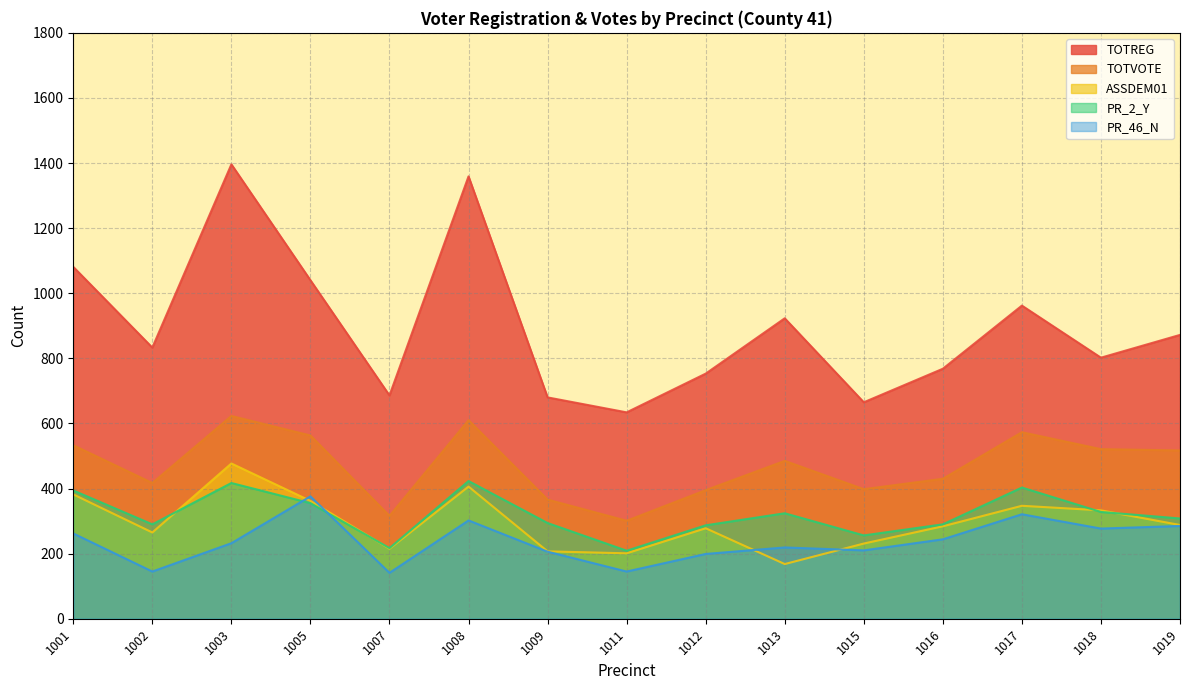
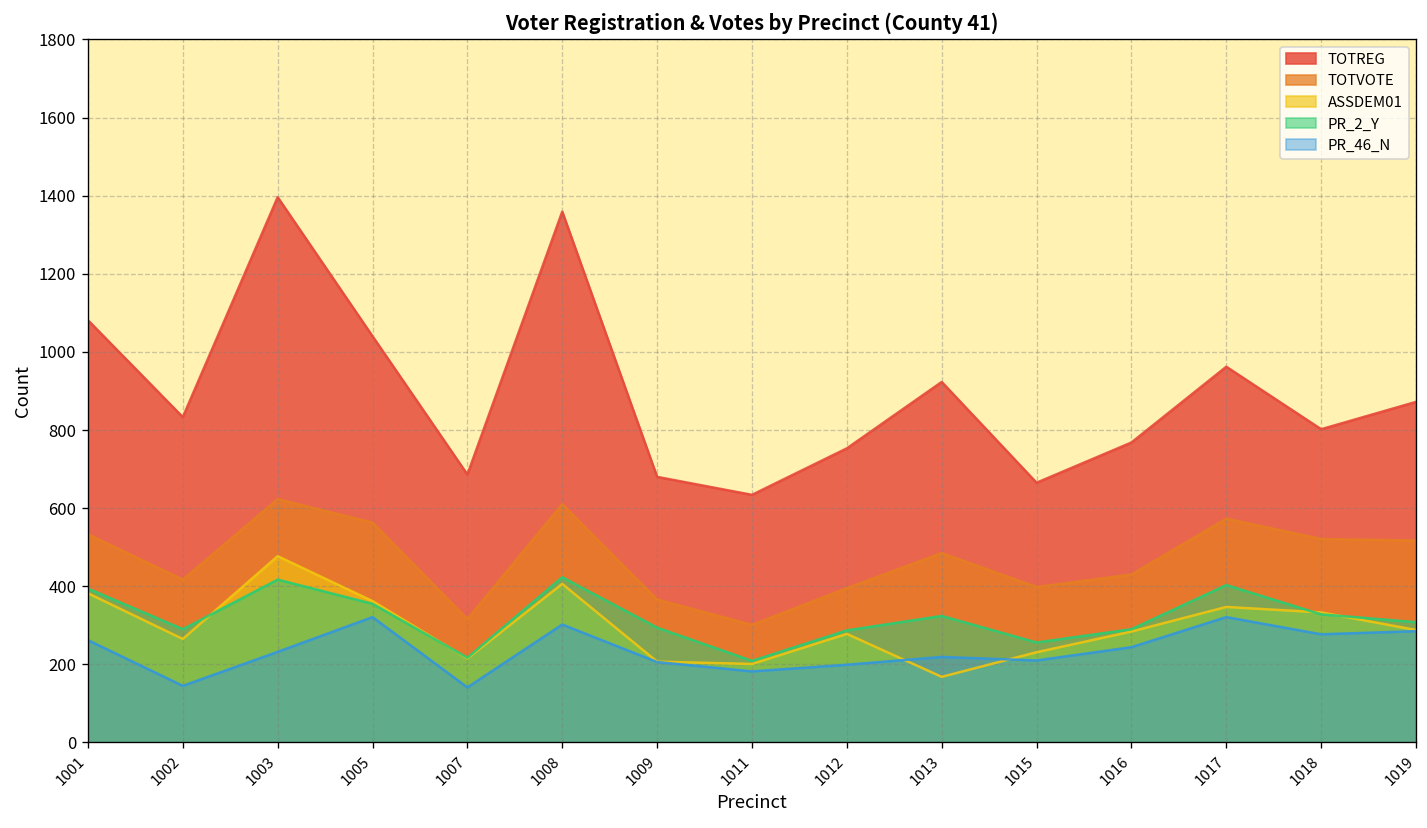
PR_46_N, 1005: 380 -> 320
PR_46_N, 1011: 150 -> 180
